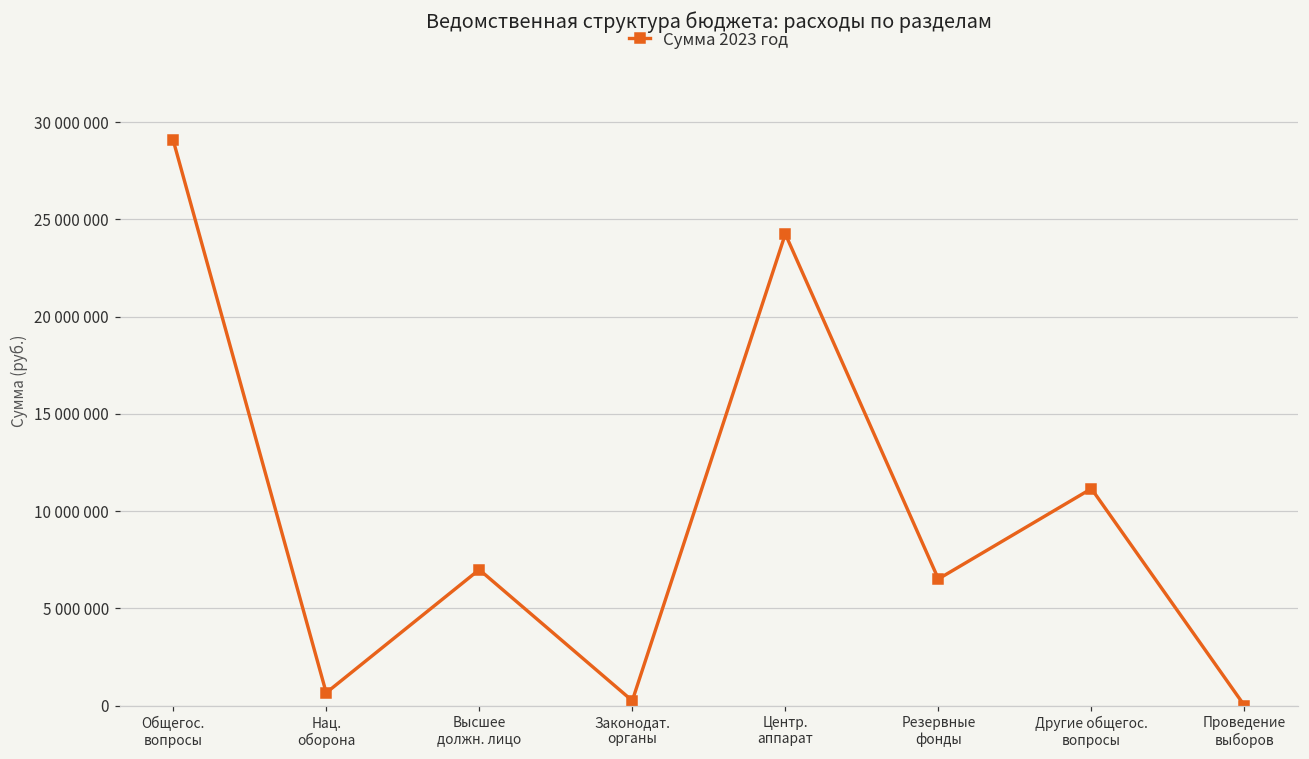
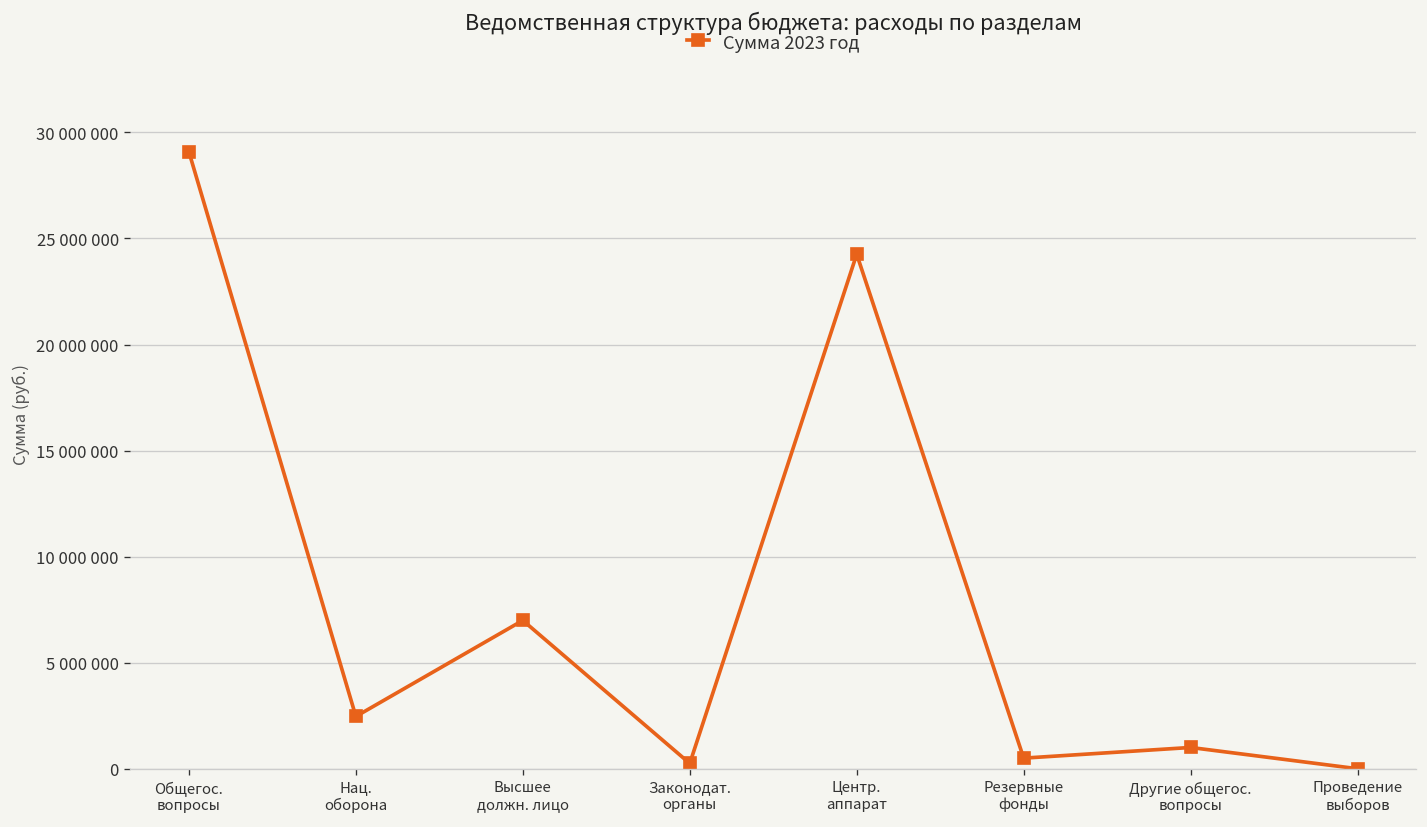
Нац. оборона: 700000 -> 2500000
Резервные фонды: 6500000 -> 500000
Другие общегос. вопросы: 11200000 -> 1000000
